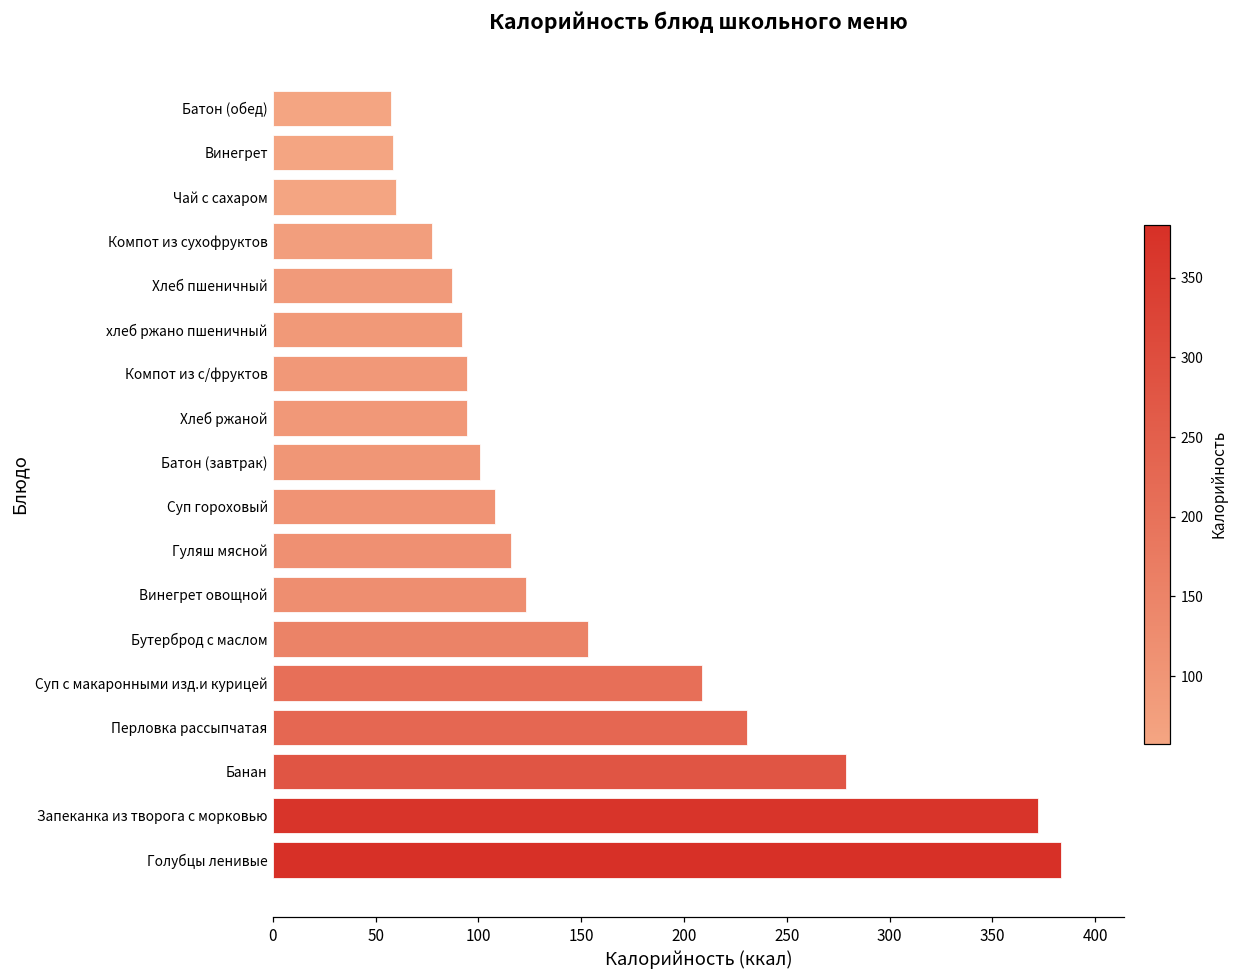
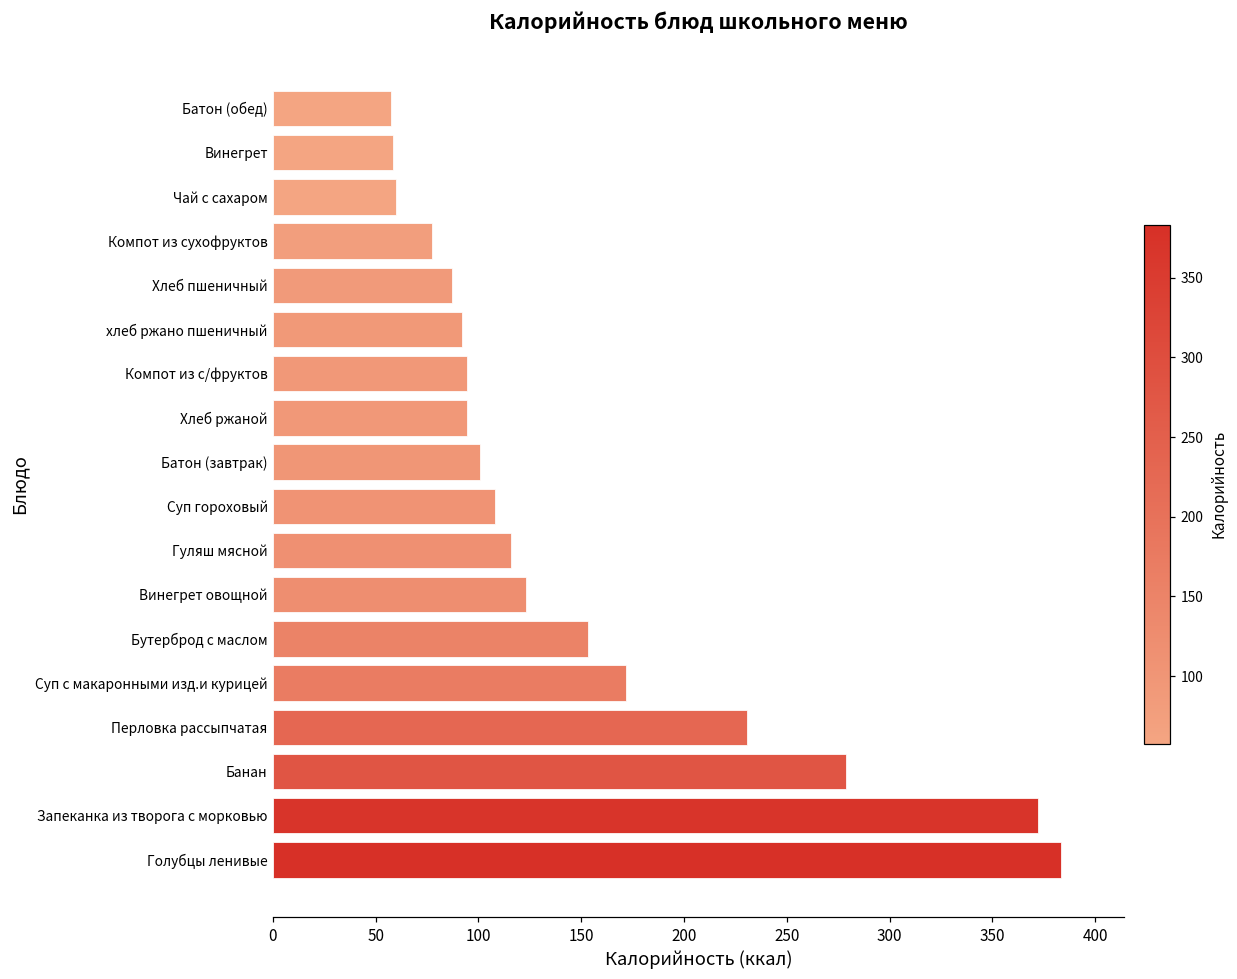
Суп с макаронными изд.и курицей: 209 -> 172
